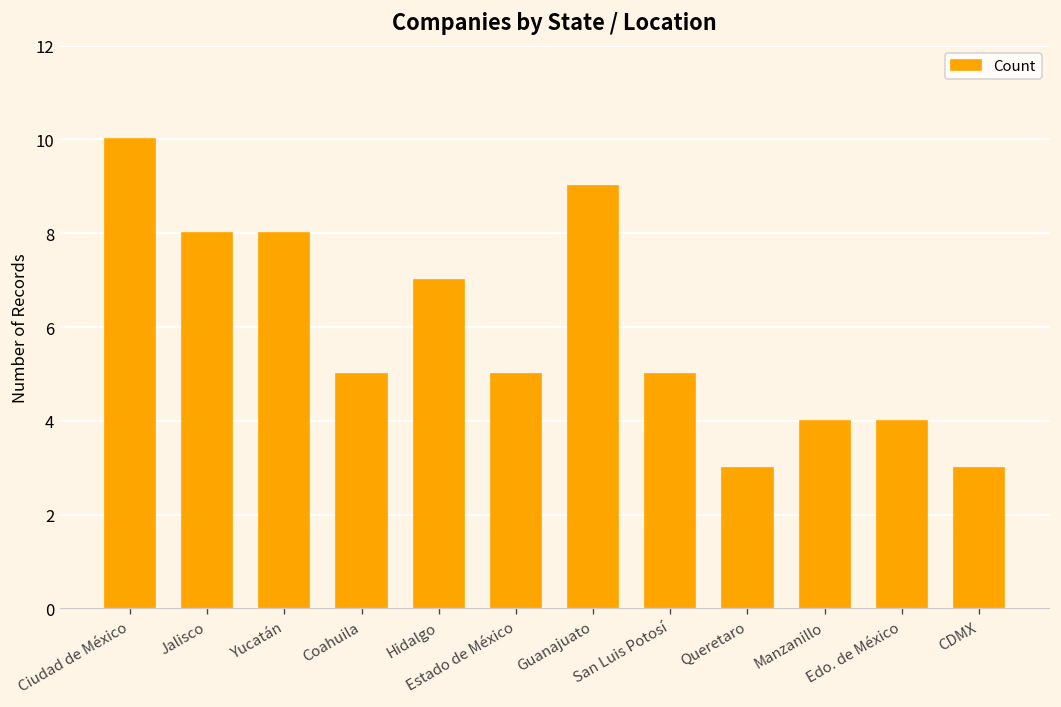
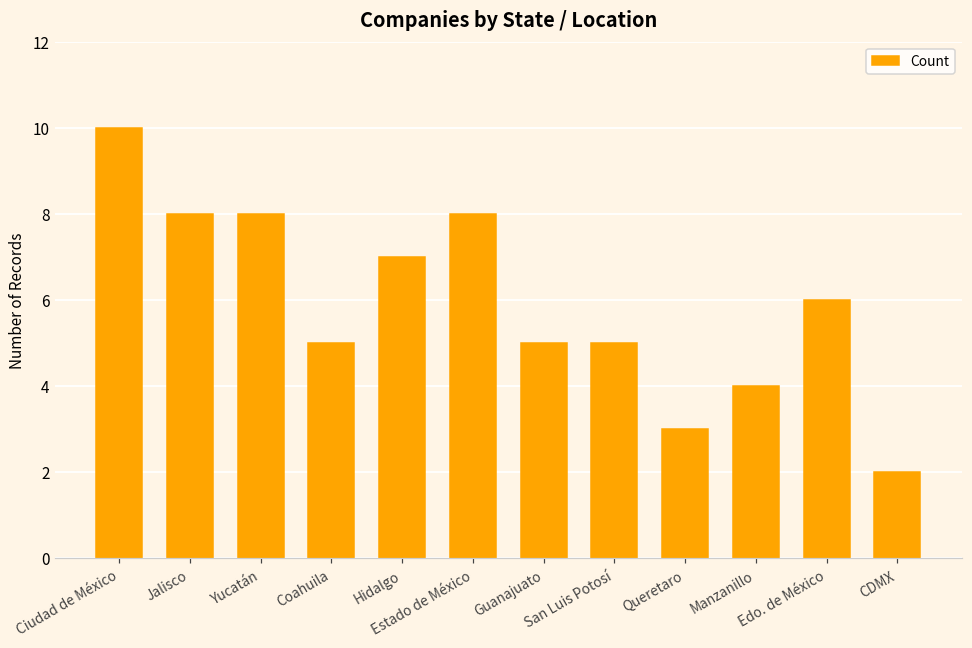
Estado de México: 5 -> 8
Guanajuato: 9 -> 5
Edo. de México: 4 -> 6
CDMX: 3 -> 2
